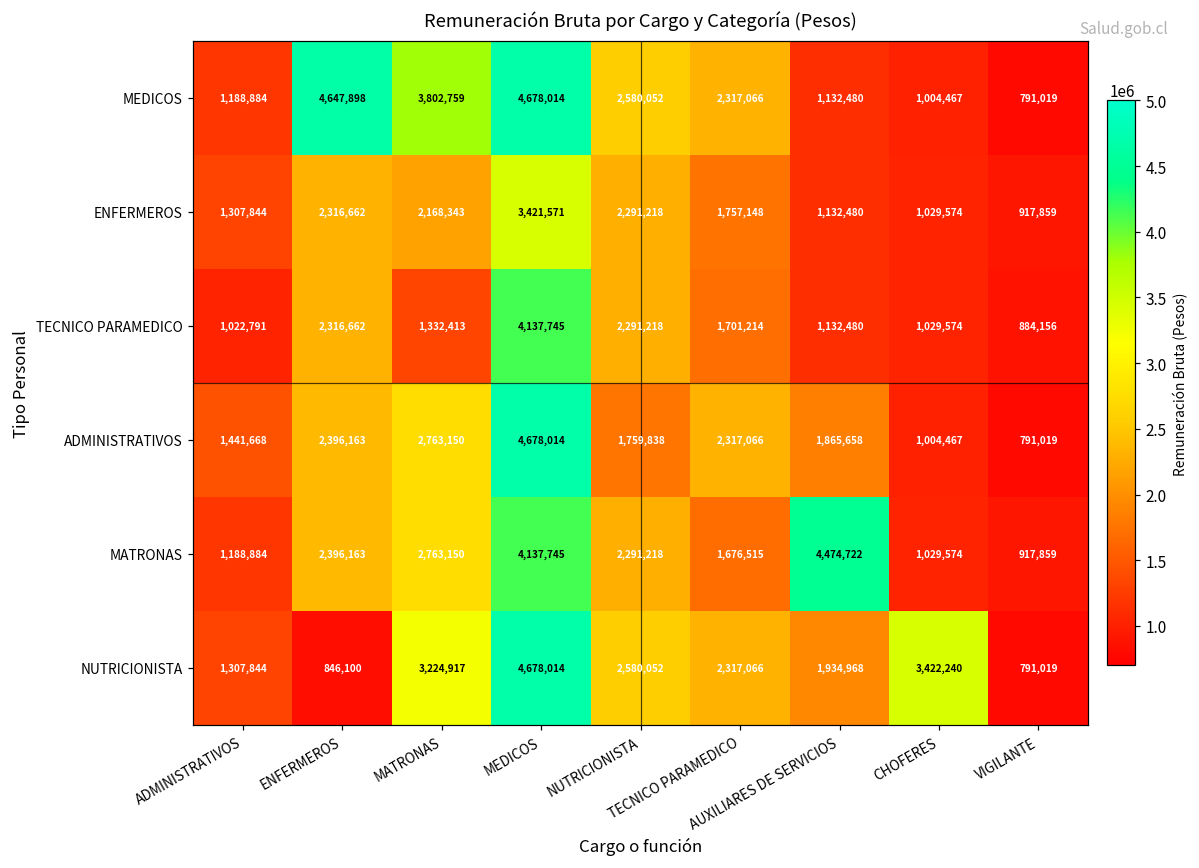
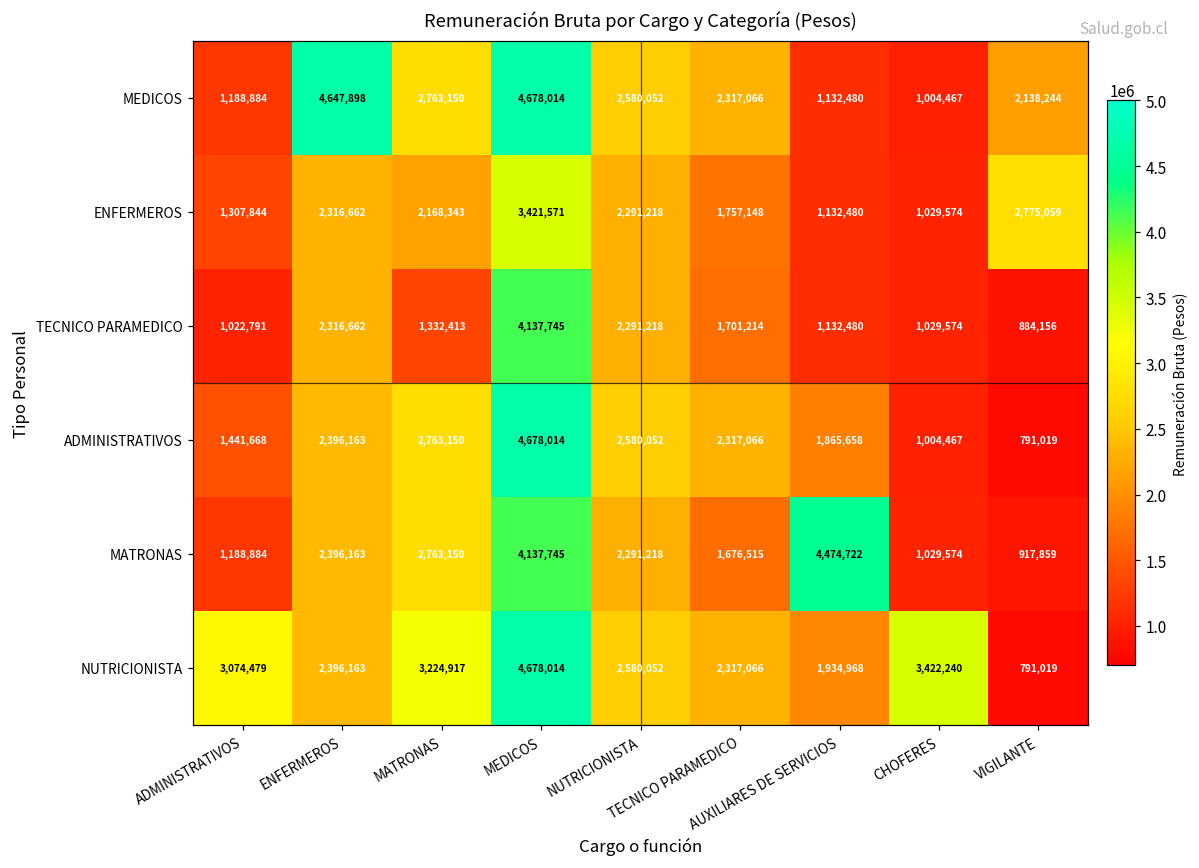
MEDICOS, MATRONAS: 3,802,759 -> 2,763,150
MEDICOS, VIGILANTE: 791,019 -> 2,138,244
ENFERMEROS, VIGILANTE: 917,859 -> 2,775,059
ADMINISTRATIVOS, NUTRICIONISTA: 1,759,838 -> 2,580,052
NUTRICIONISTA, ADMINISTRATIVOS: 1,307,844 -> 3,074,479
NUTRICIONISTA, ENFERMEROS: 846,100 -> 2,396,163
